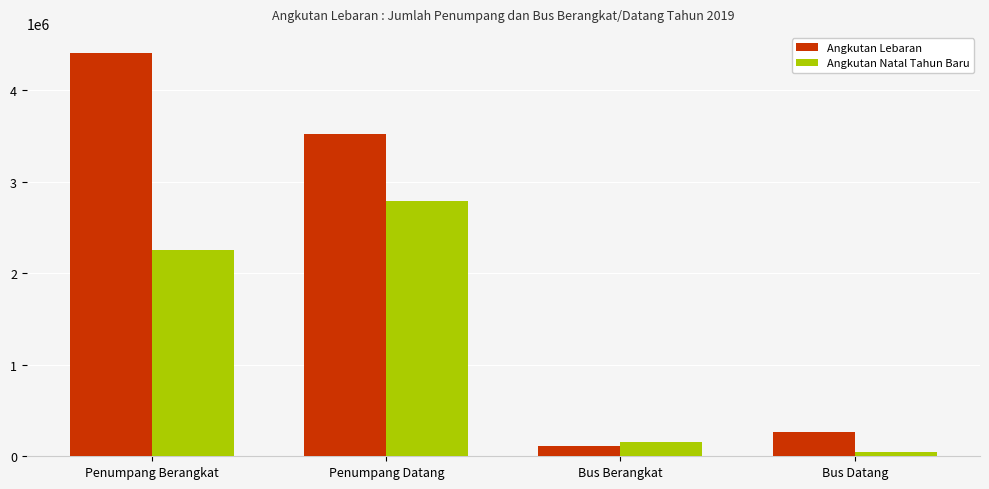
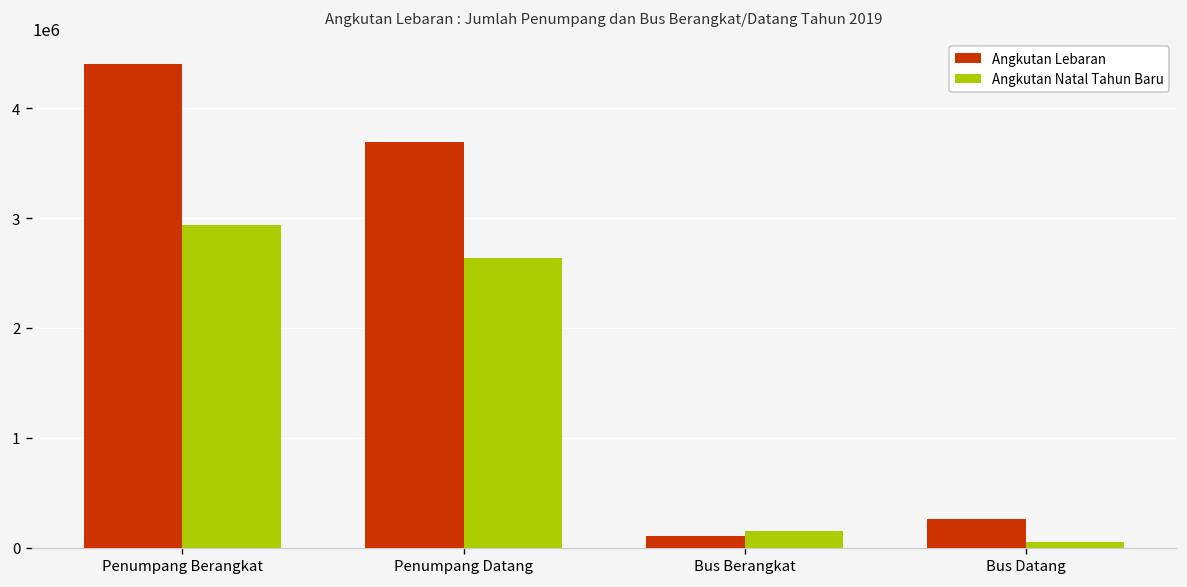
Angkutan Natal Tahun Baru, Penumpang Berangkat: 2300000 -> 2900000
Angkutan Lebaran, Penumpang Datang: 3500000 -> 3700000
Angkutan Natal Tahun Baru, Penumpang Datang: 2800000 -> 2600000
